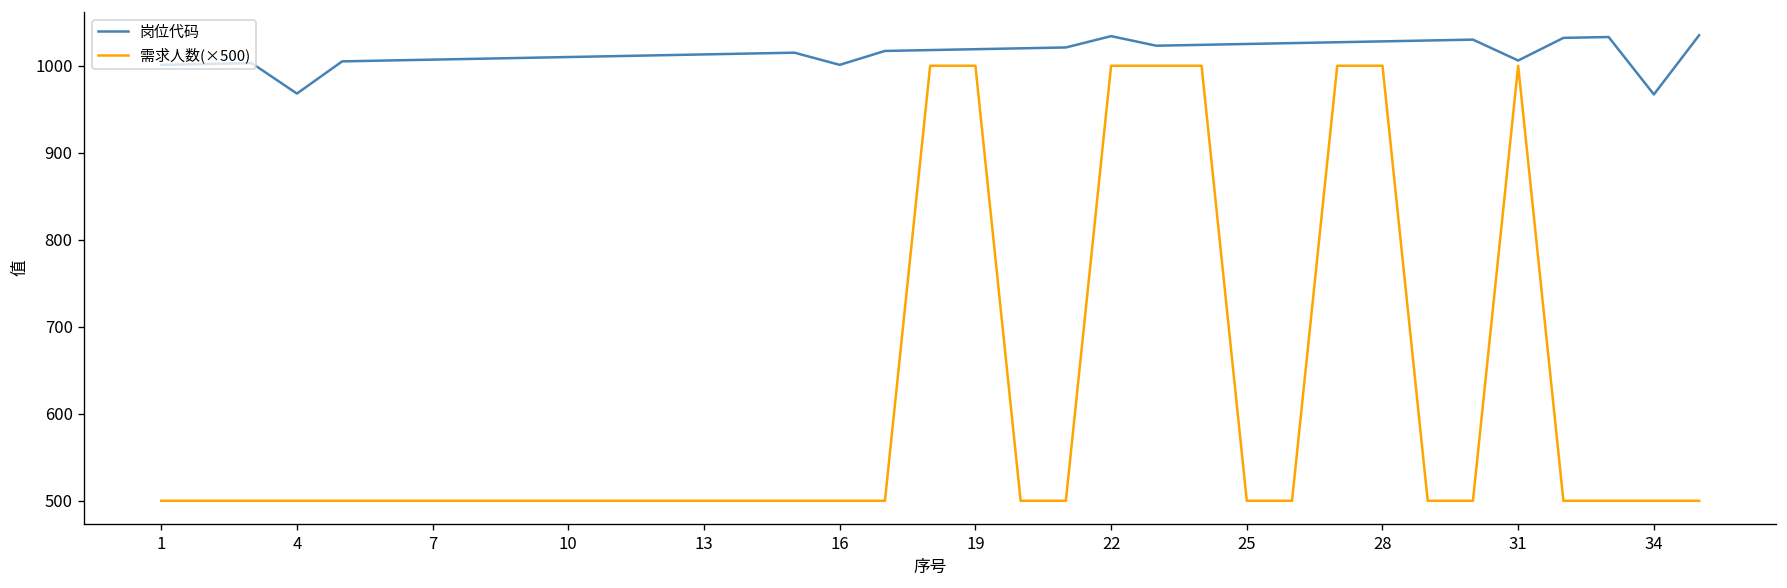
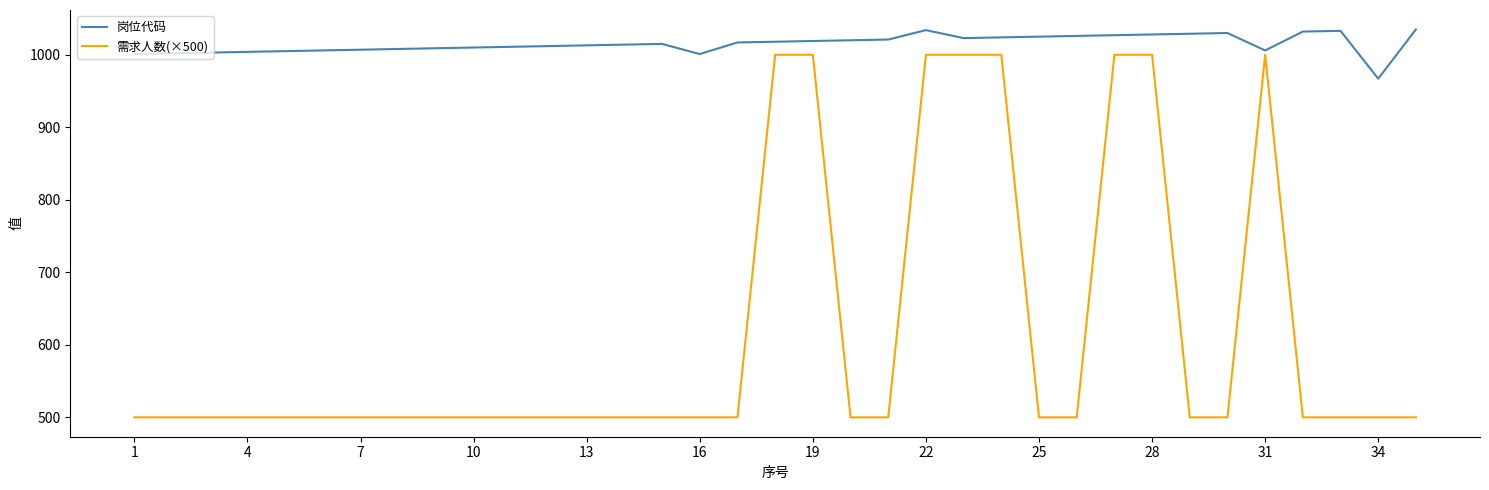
岗位代码, 4: 970 -> 1000
